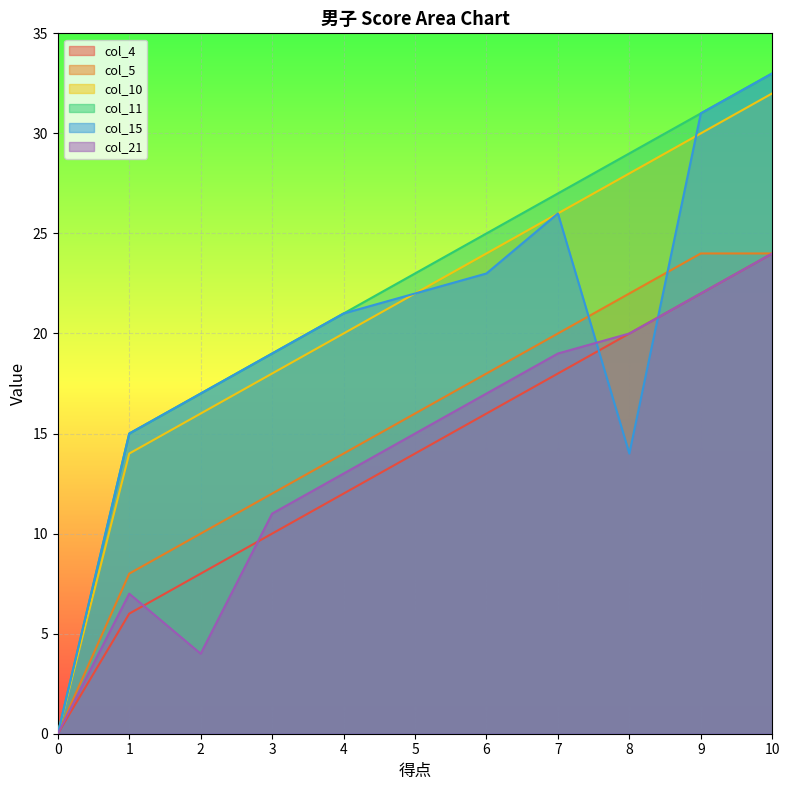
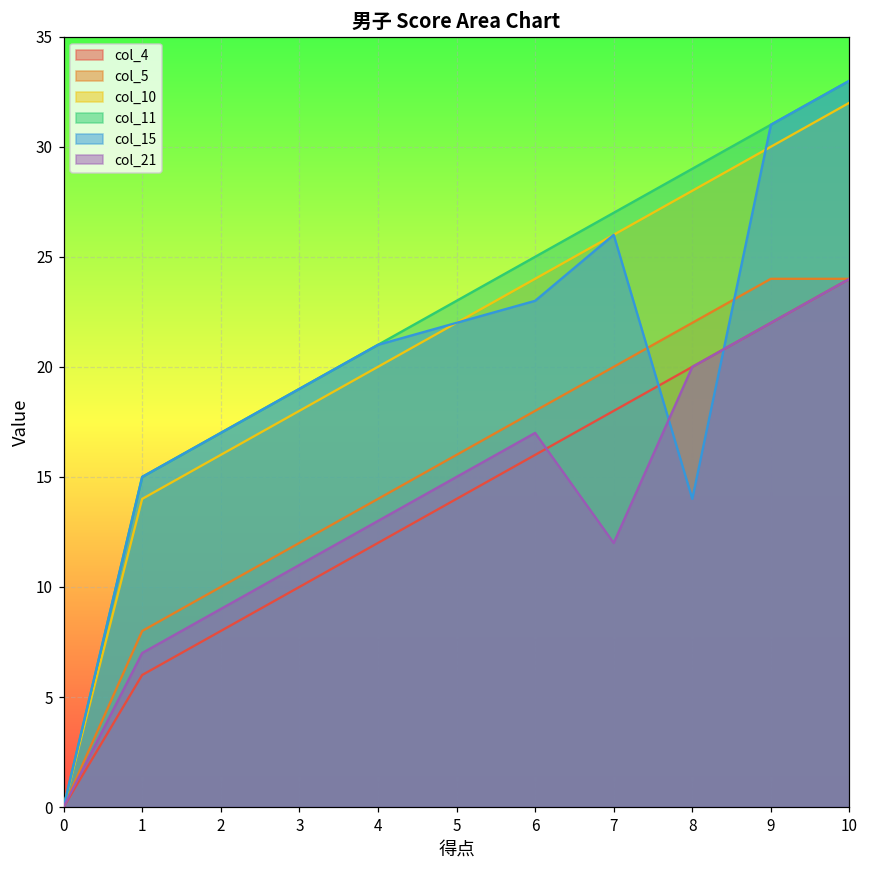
col_21, 2: 4 -> 9
col_21, 7: 19 -> 12
